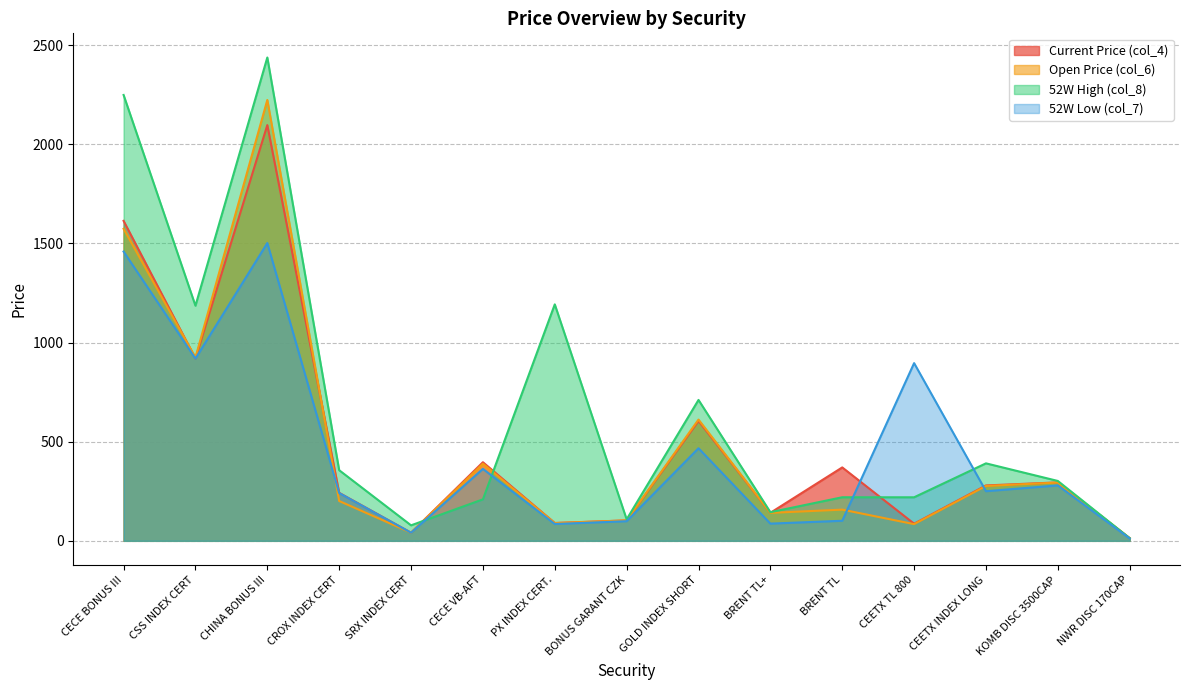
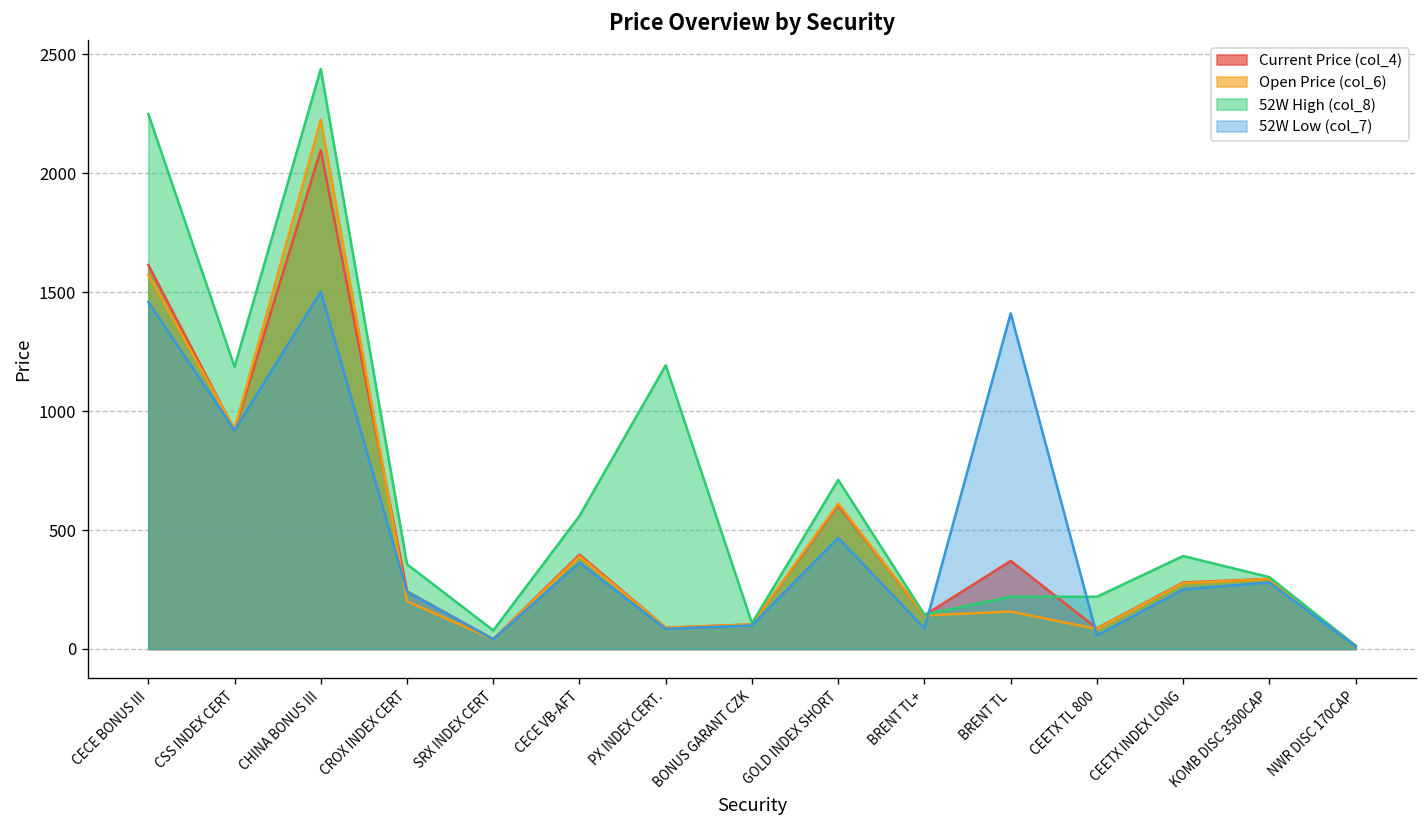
52W High (col_8), CECE VB-AFT: 210 -> 560
52W Low (col_7), BRENT TL: 100 -> 1410
52W Low (col_7), CEETX TL 800: 900 -> 60
